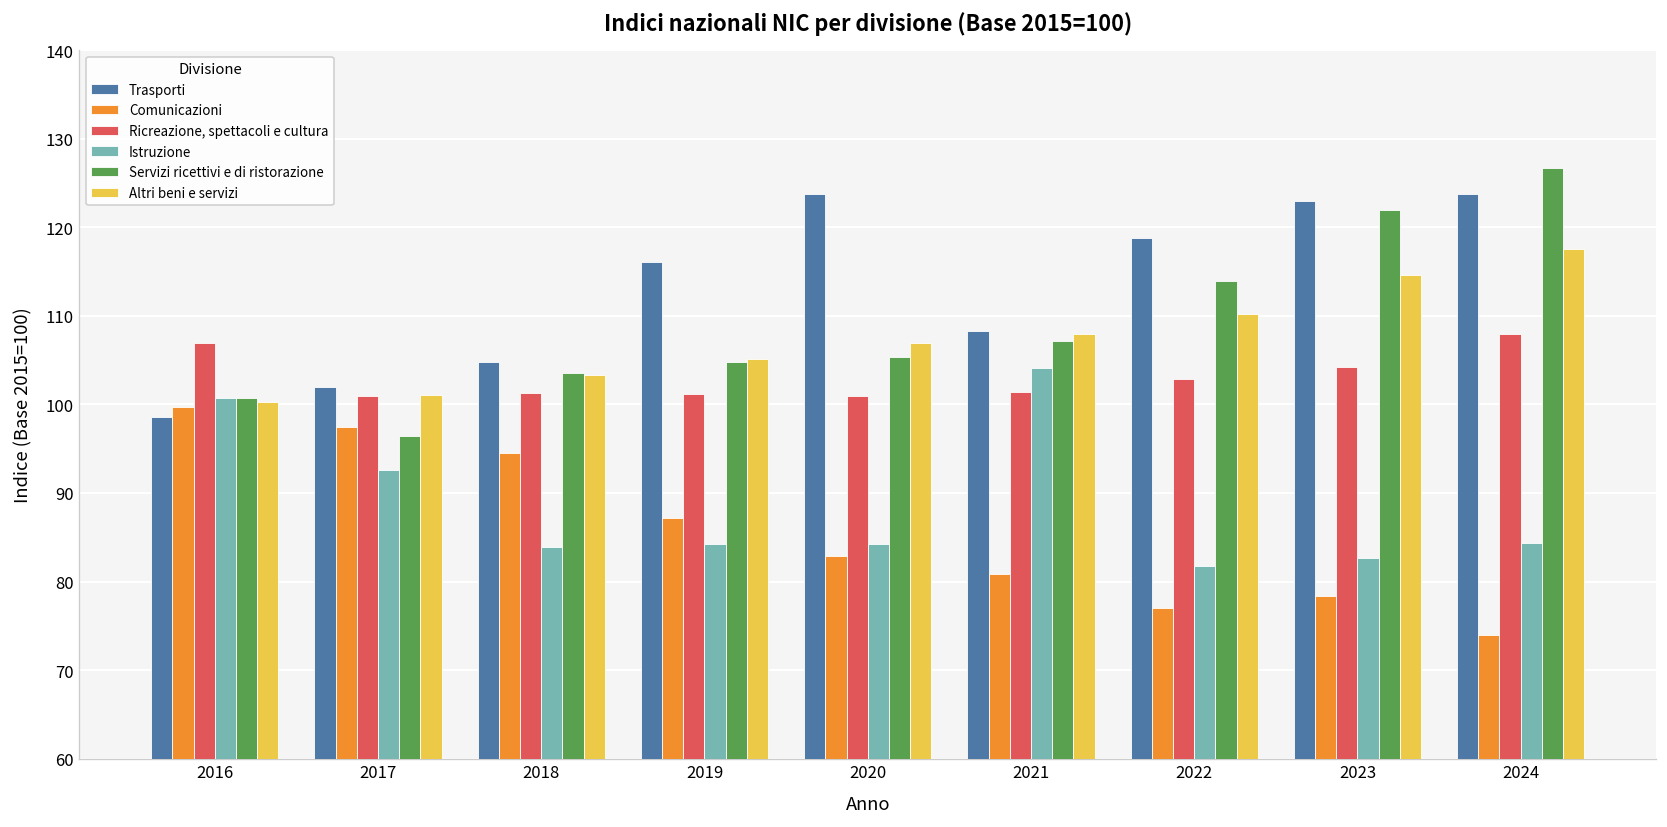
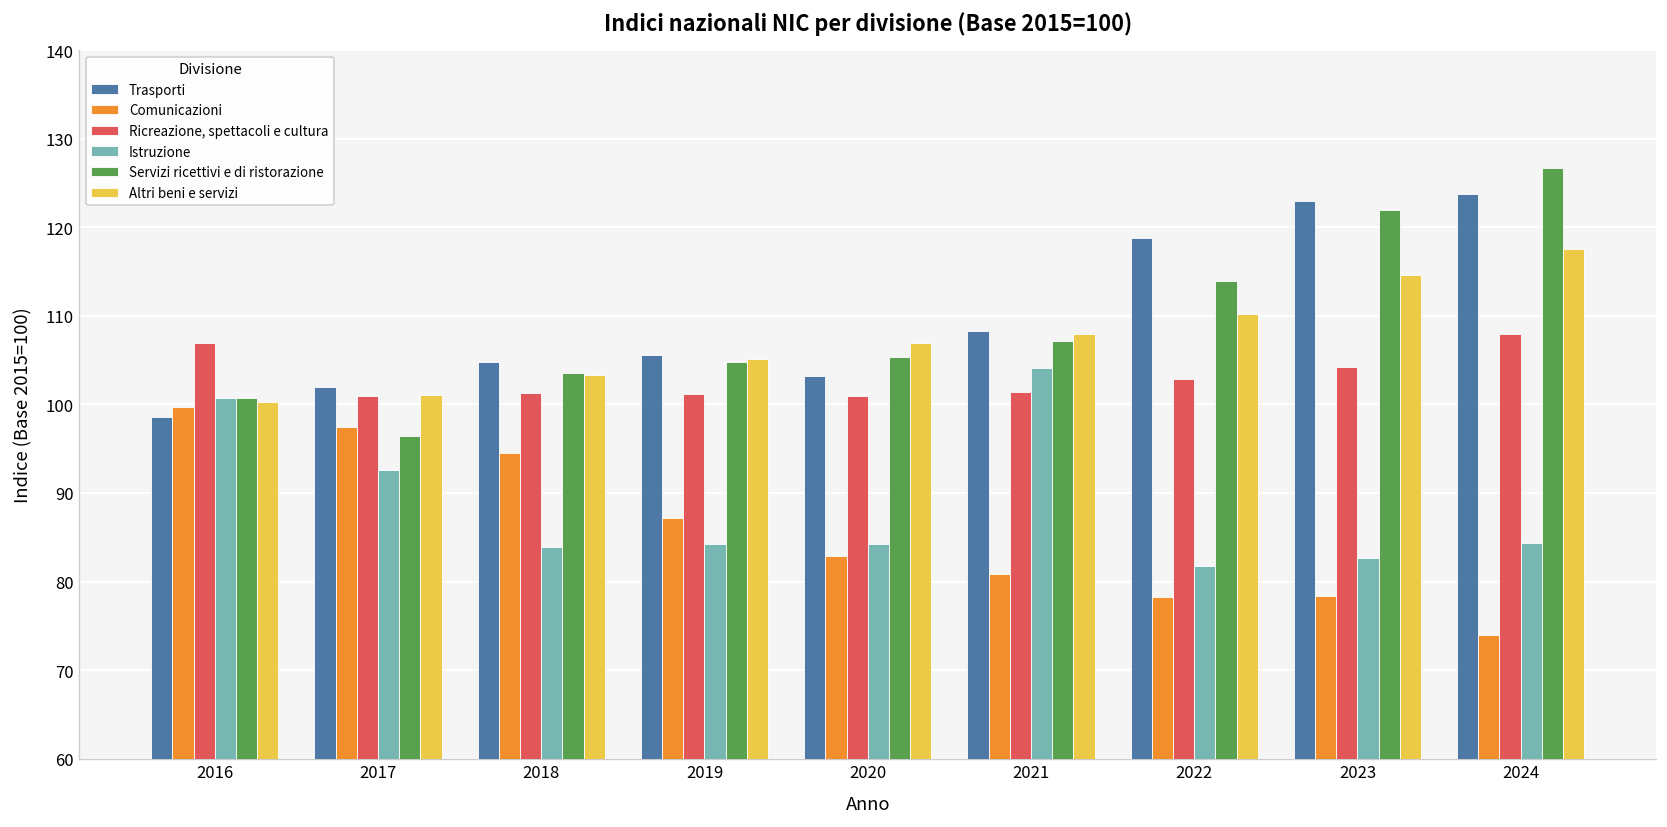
Trasporti, 2019: 116 -> 106
Trasporti, 2020: 124 -> 103
Comunicazioni, 2022: 77 -> 78
